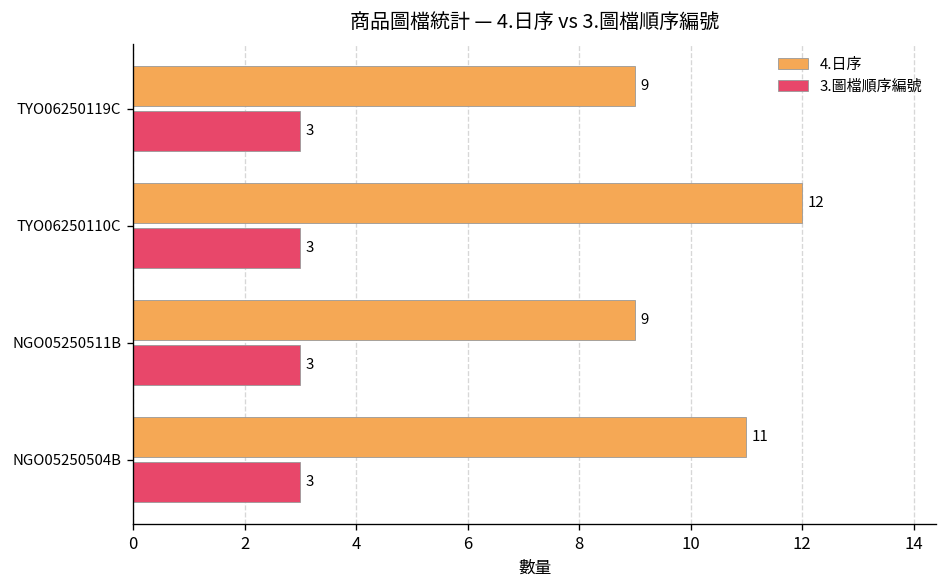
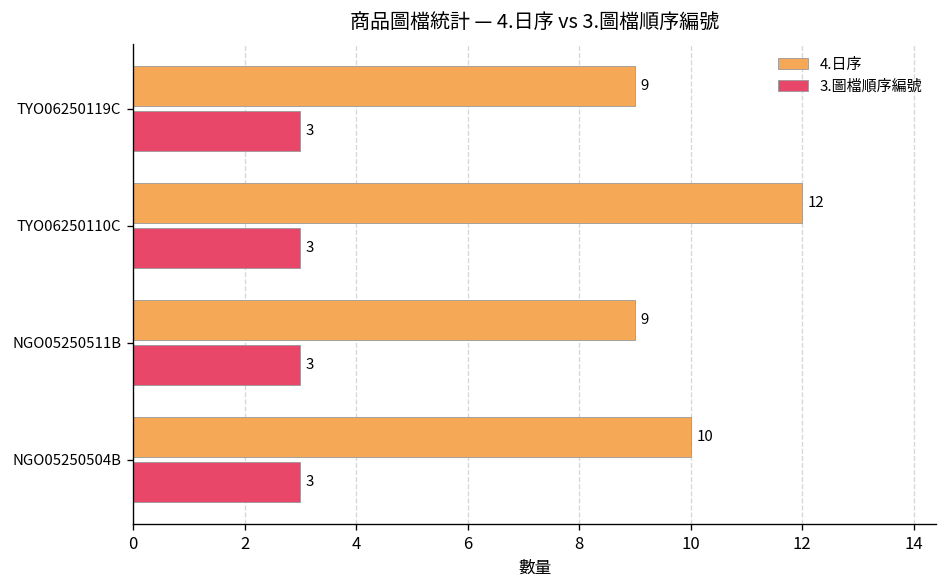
4.日序, NGO05250504B: 11 -> 10
